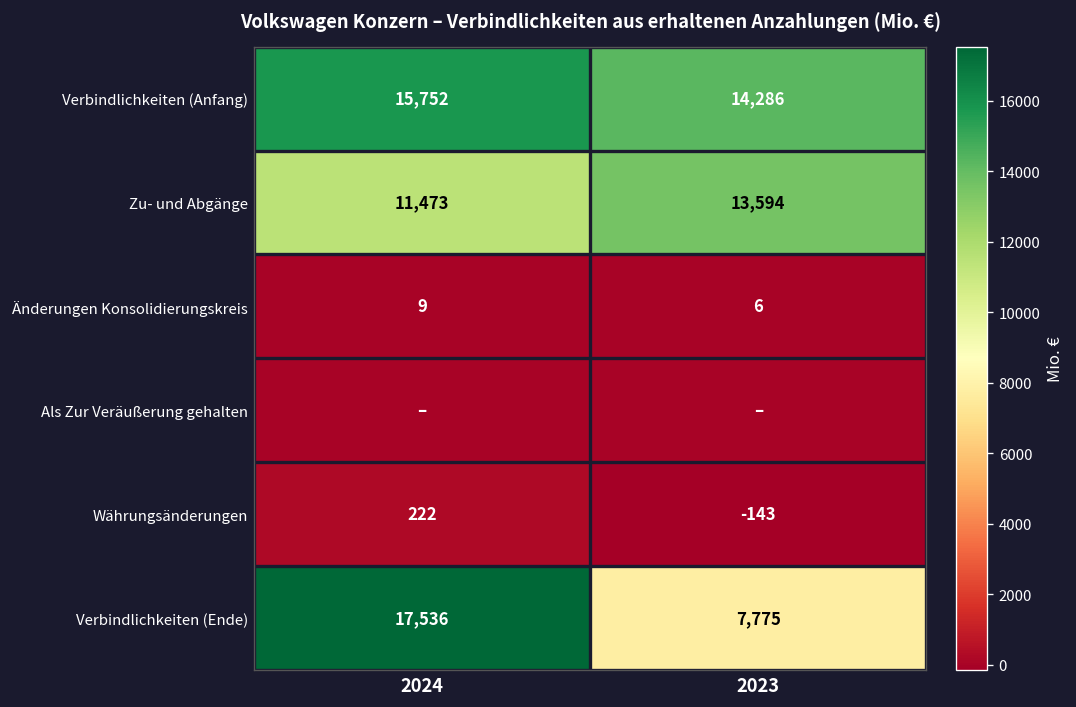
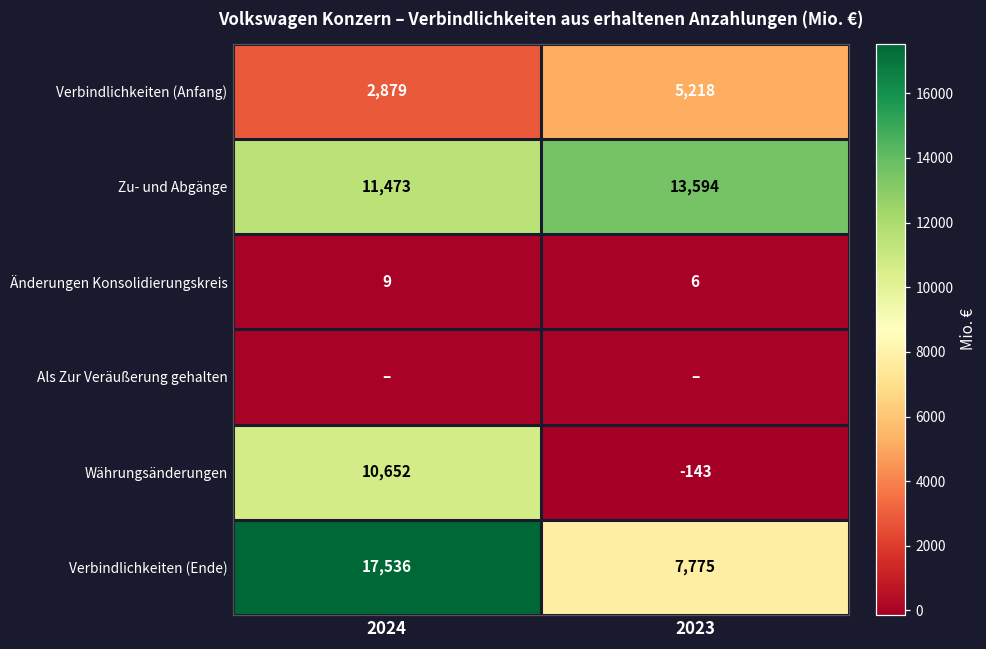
Verbindlichkeiten (Anfang), 2024: 15,752 -> 2,879
Verbindlichkeiten (Anfang), 2023: 14,286 -> 5,218
Währungsänderungen, 2024: 222 -> 10,652
